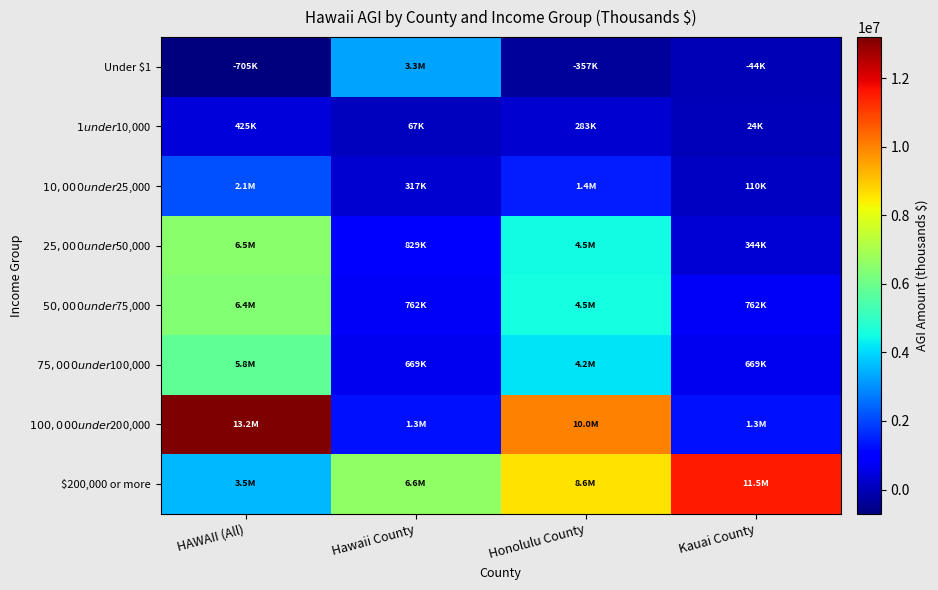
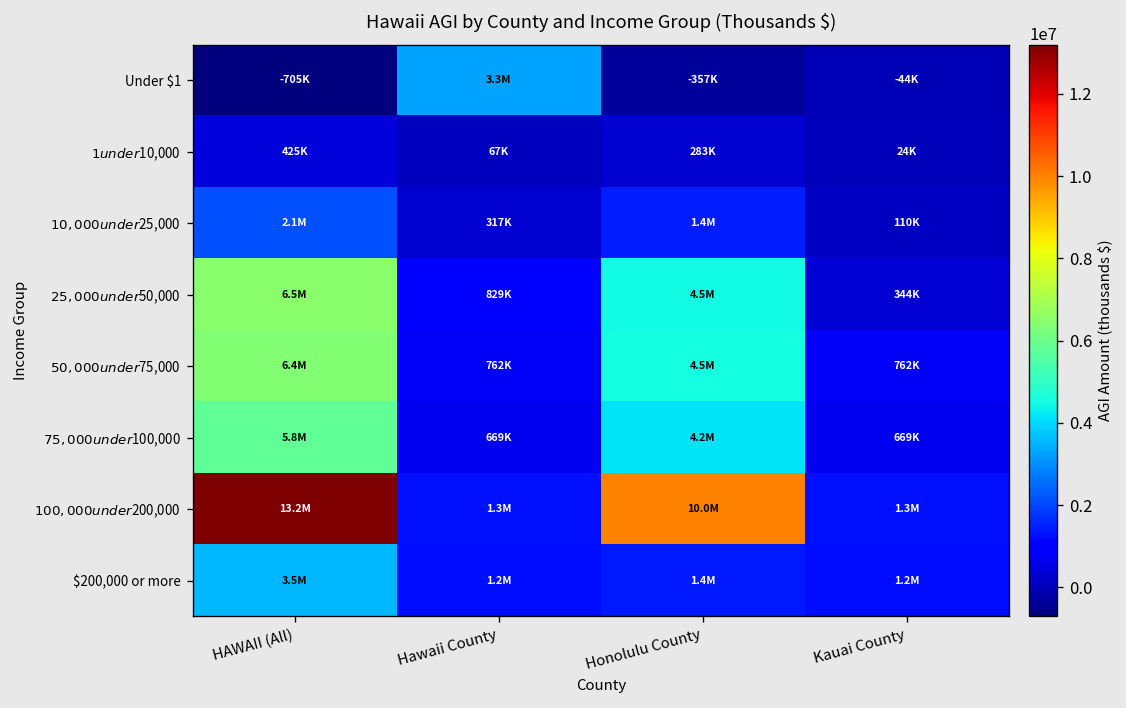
$200,000 or more, Hawaii County: 6.6M -> 1.2M
$200,000 or more, Honolulu County: 8.6M -> 1.4M
$200,000 or more, Kauai County: 11.5M -> 1.2M
